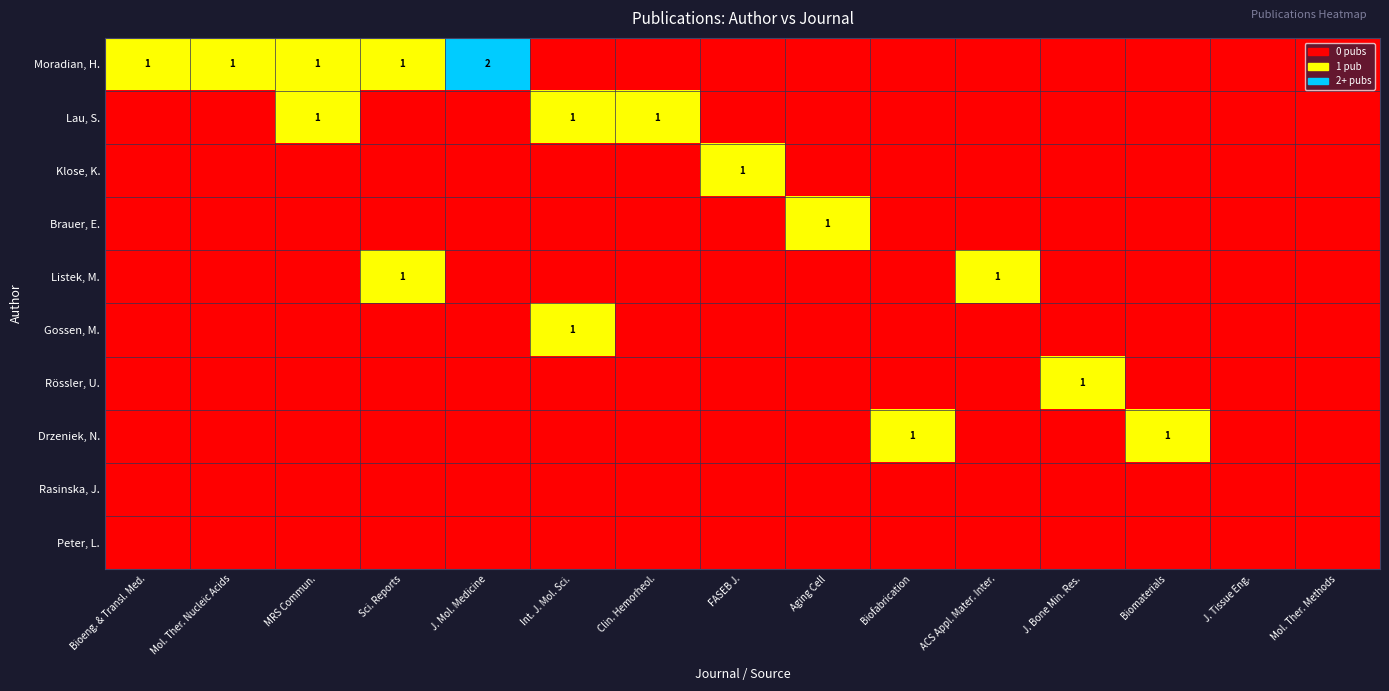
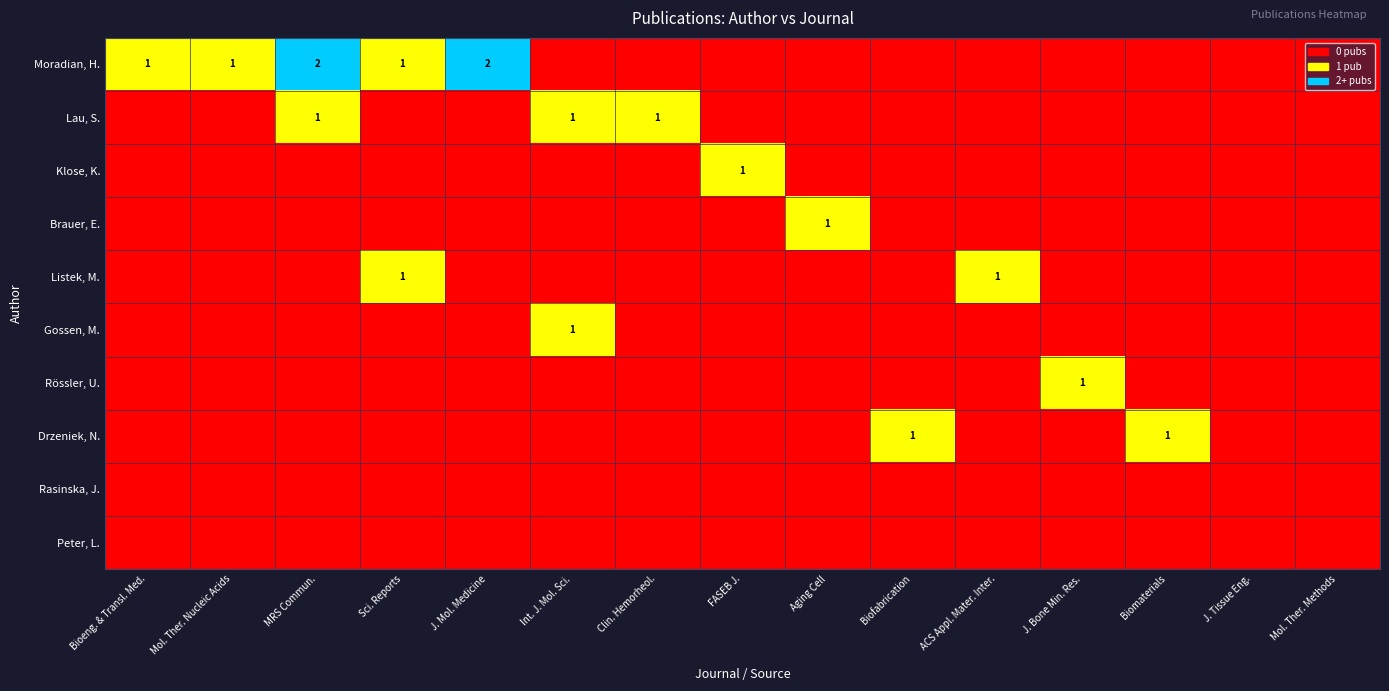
Moradian, H., MRS Commun.: 1 -> 2
